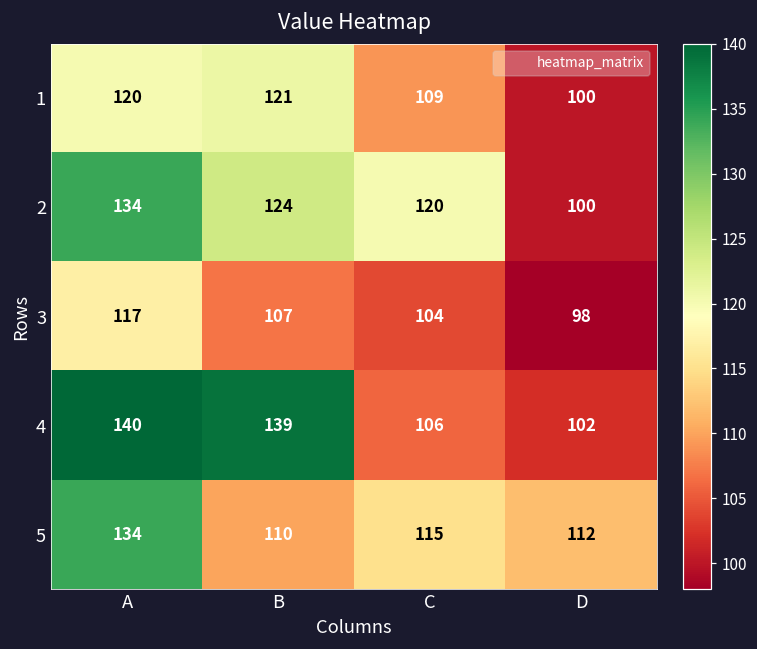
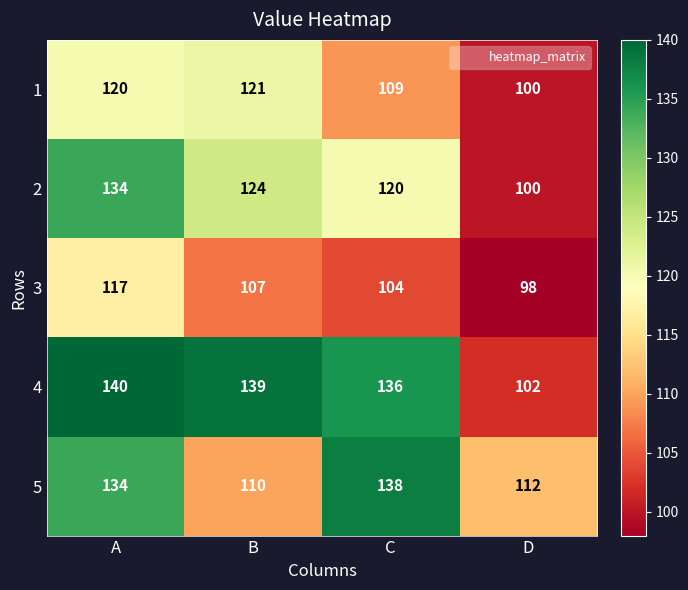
4, C: 106 -> 136
5, C: 115 -> 138
